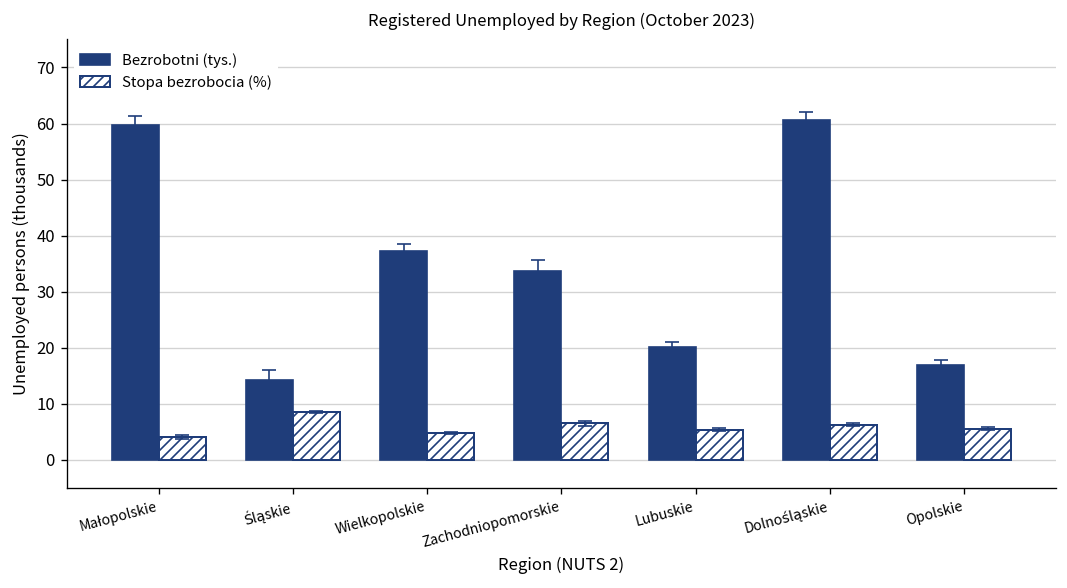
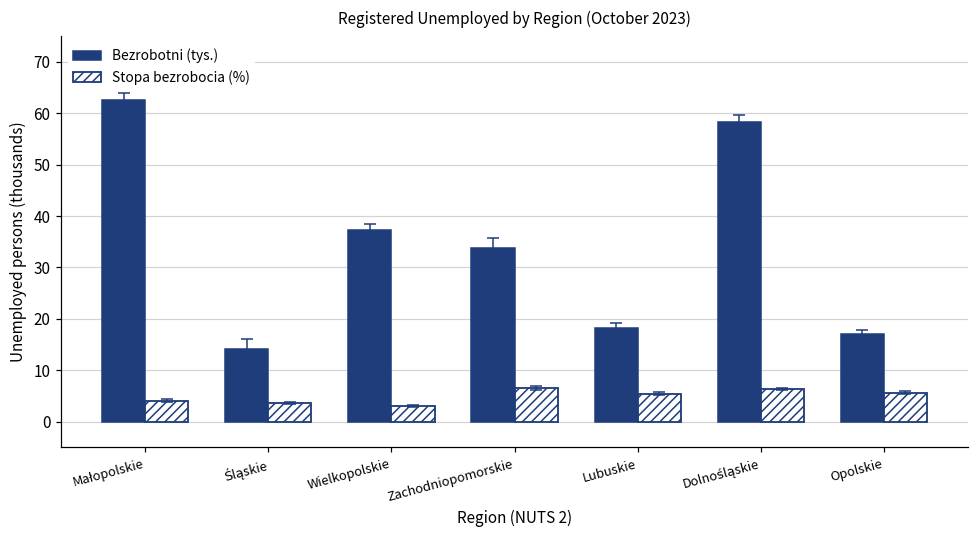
Bezrobotni (tys.), Małopolskie: 60 -> 63
Stopa bezrobocia (%), Śląskie: 9 -> 4
Stopa bezrobocia (%), Wielkopolskie: 5 -> 3
Bezrobotni (tys.), Lubuskie: 20 -> 18
Bezrobotni (tys.), Dolnośląskie: 61 -> 58
